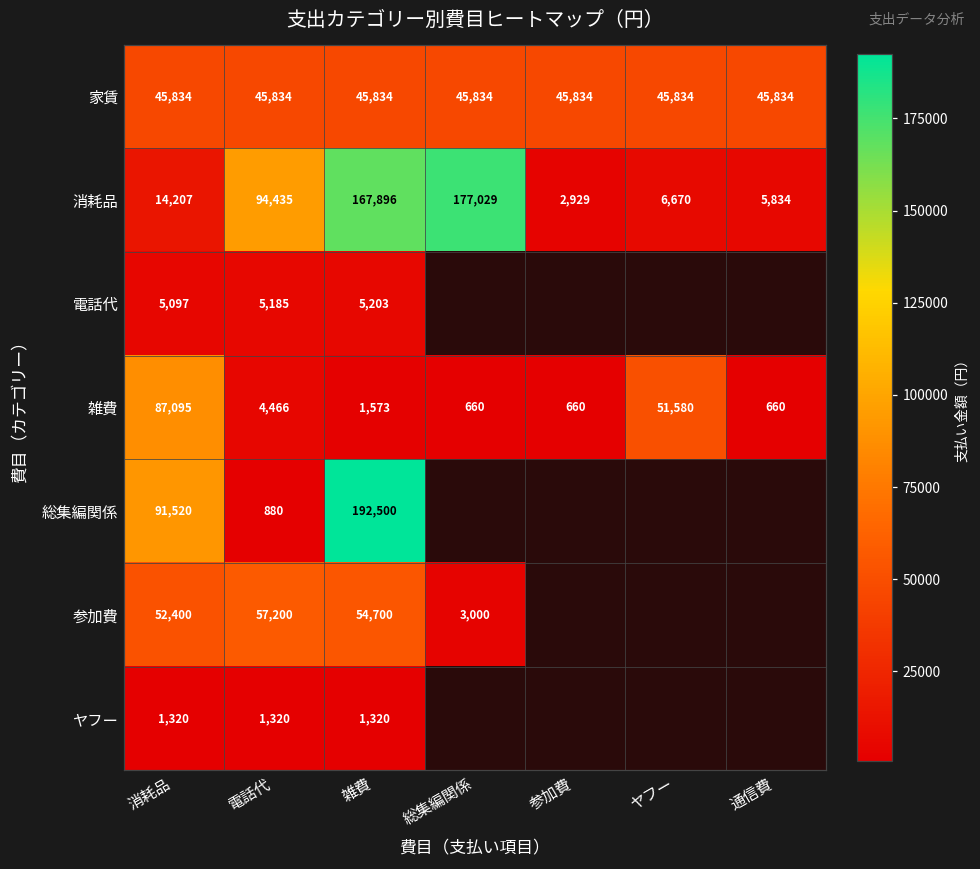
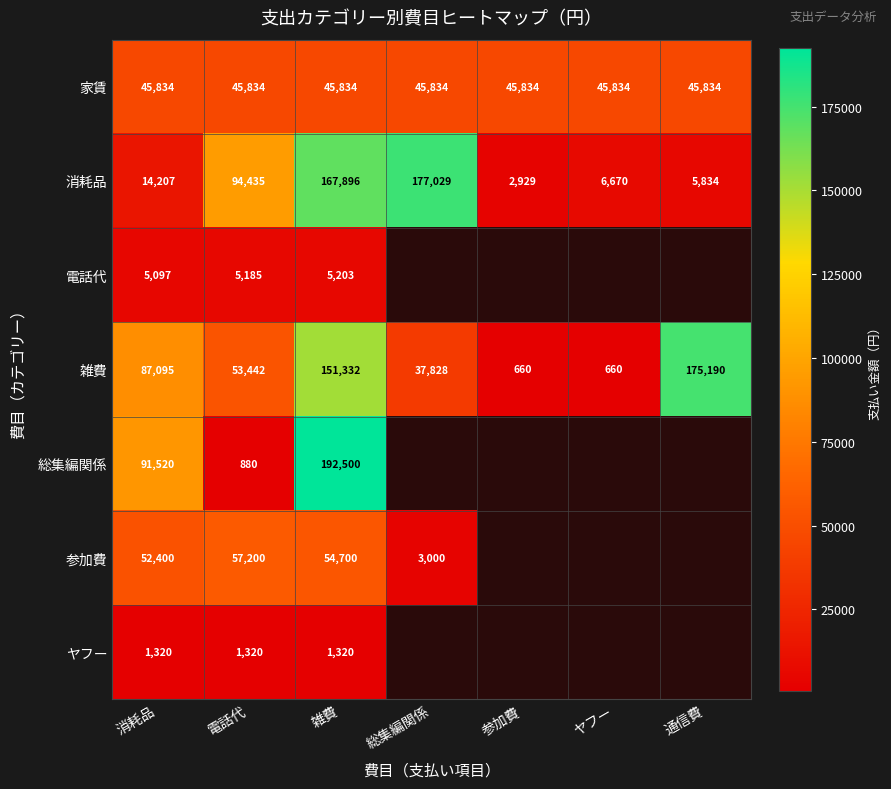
雑費, 電話代: 4,466 -> 53,442
雑費, 雑費: 1,573 -> 151,332
雑費, 総集編関係: 660 -> 37,828
雑費, ヤフー: 51,580 -> 660
雑費, 通信費: 660 -> 175,190
